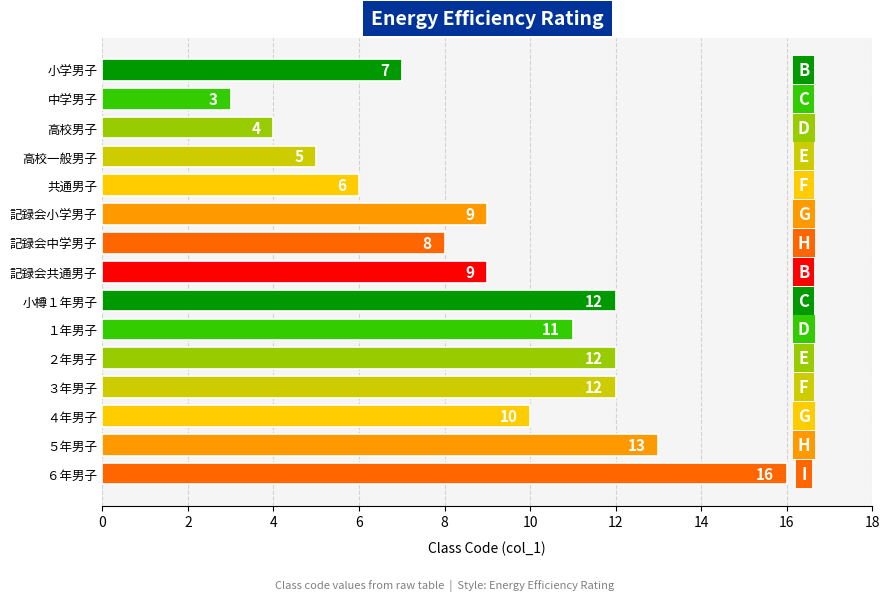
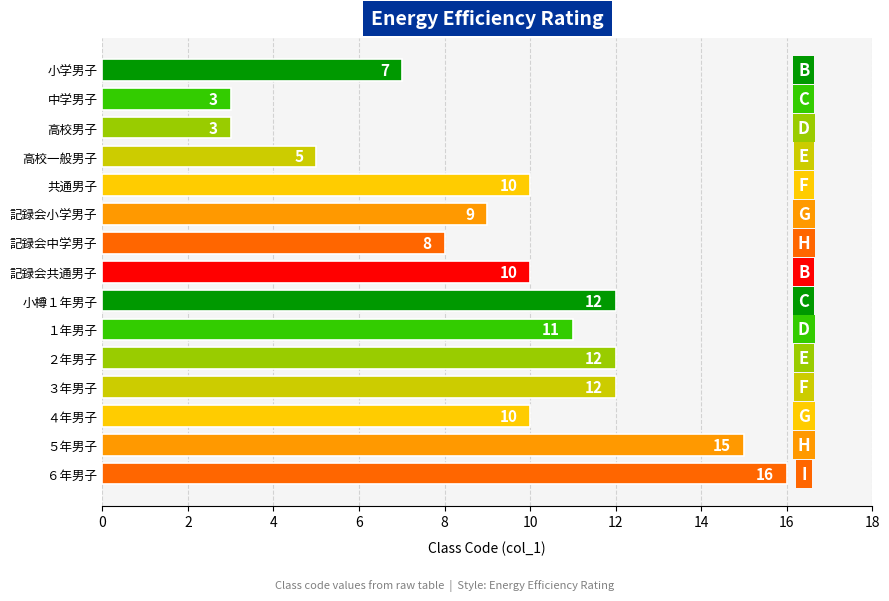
高校男子: 4 -> 3
共通男子: 6 -> 10
記録会共通男子: 9 -> 10
５年男子: 13 -> 15
